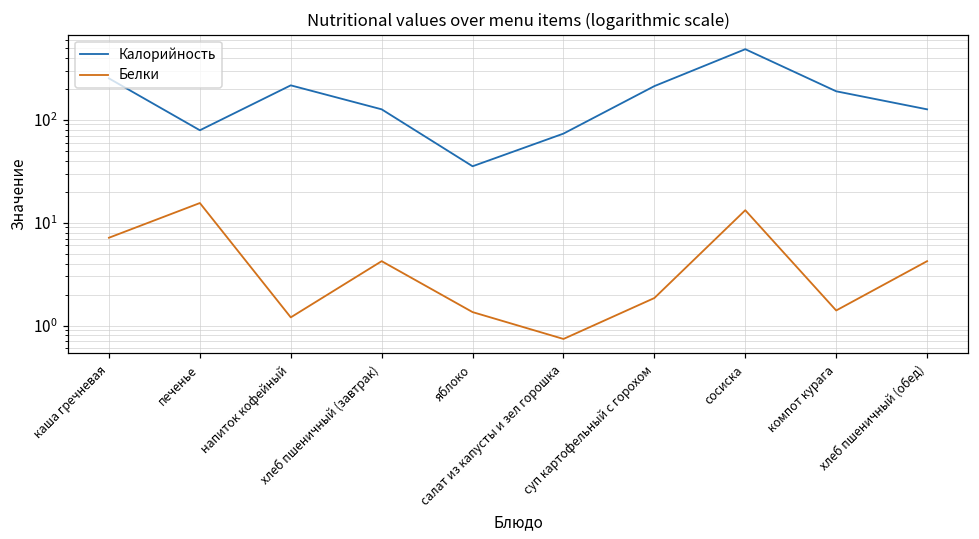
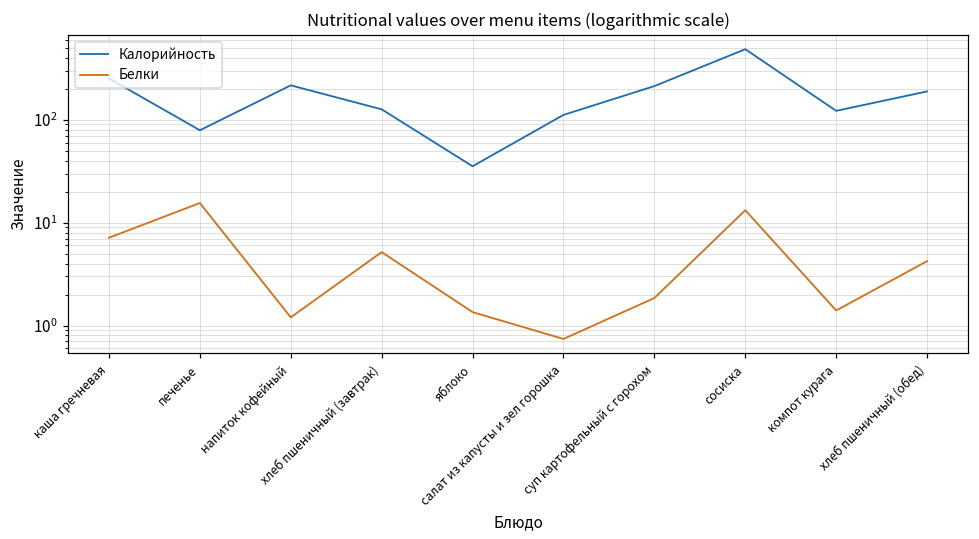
Белки, хлеб пшеничный (завтрак): 4 -> 5
Калорийность, салат из капусты и зел горошка: 70 -> 110
Калорийность, компот курага: 190 -> 120
Калорийность, хлеб пшеничный (обед): 130 -> 190
